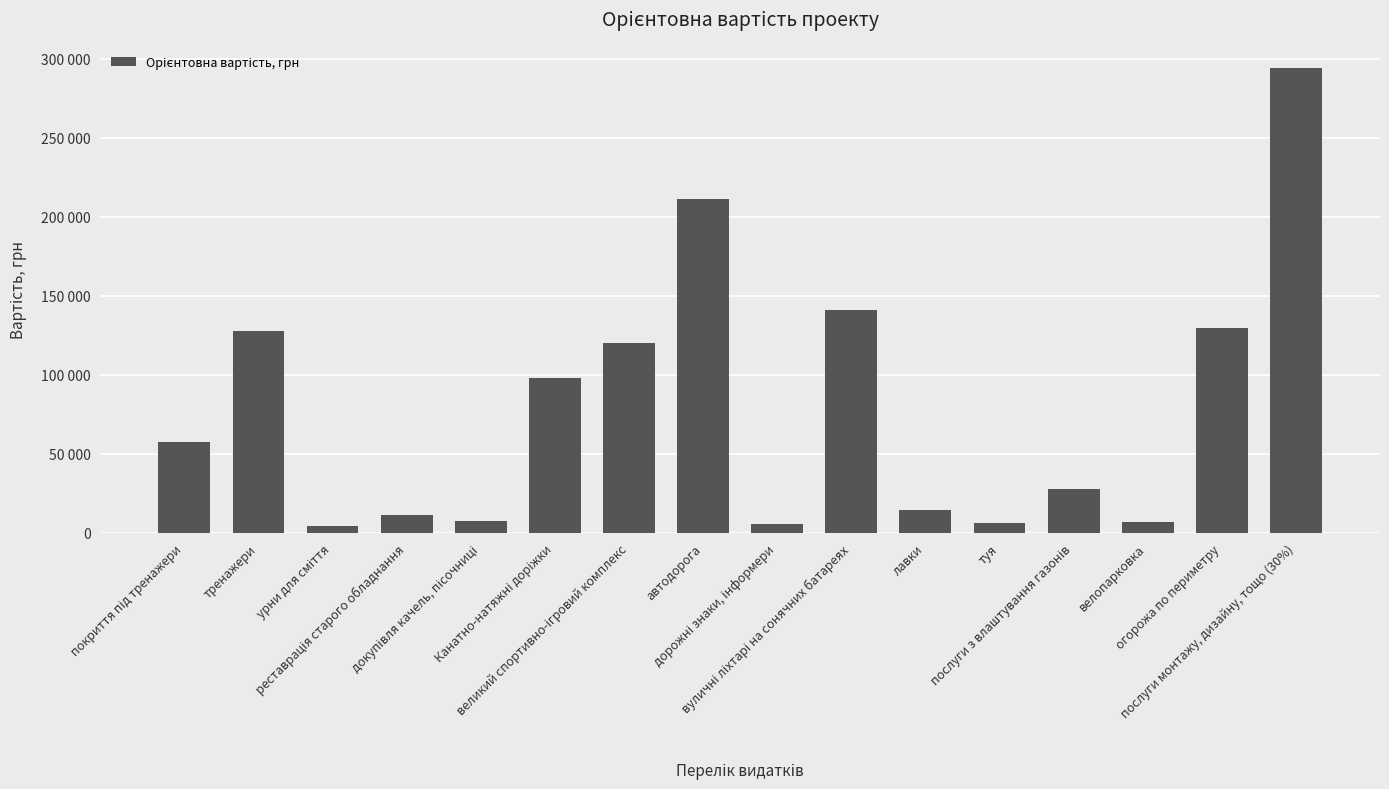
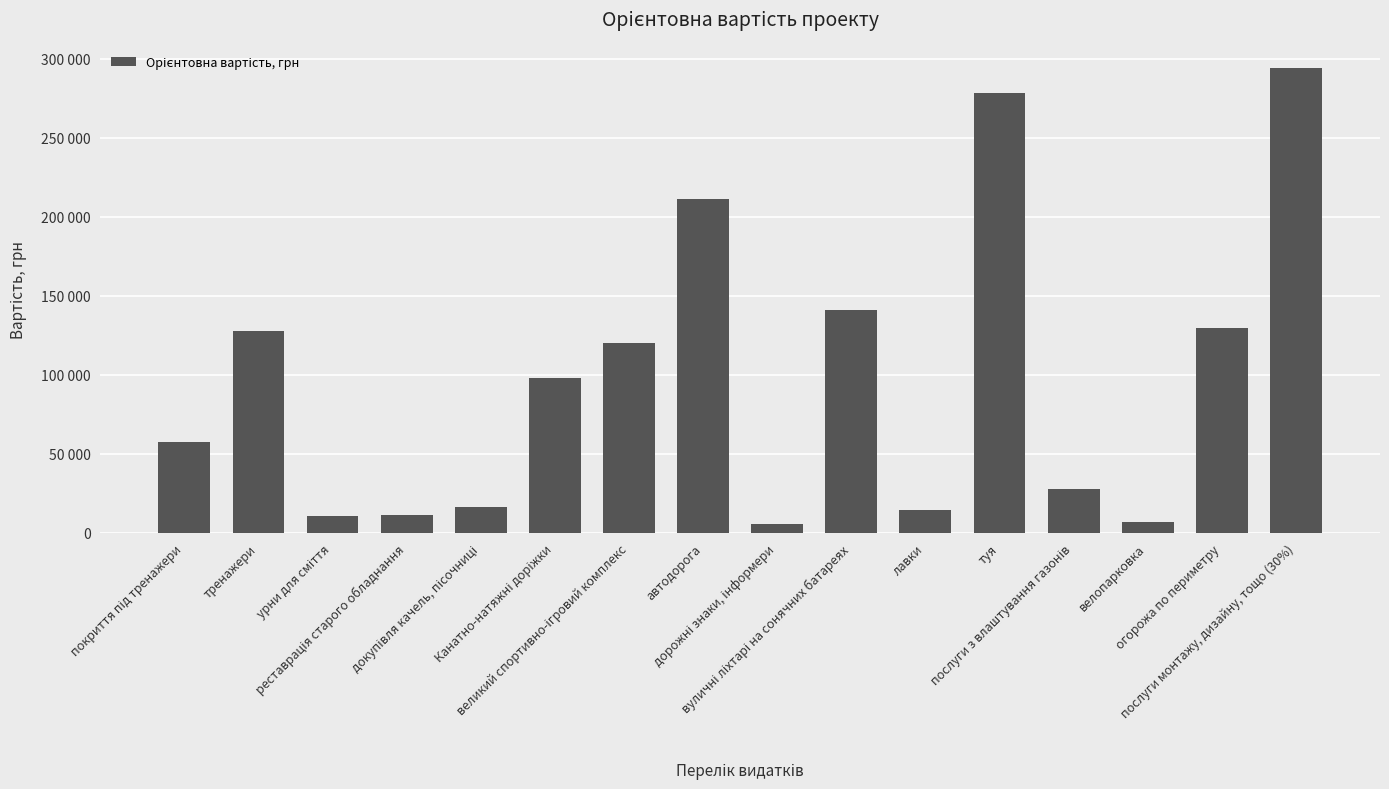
урни для сміття: 5000 -> 11000
докупівля качель, пісочниці: 7000 -> 17000
туя: 6000 -> 279000
